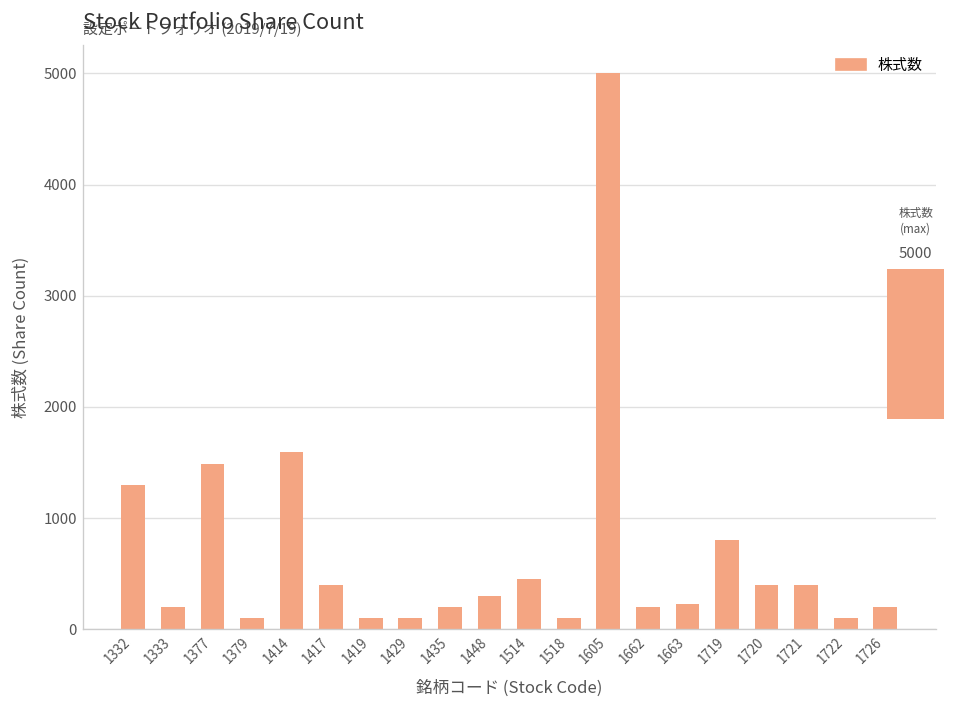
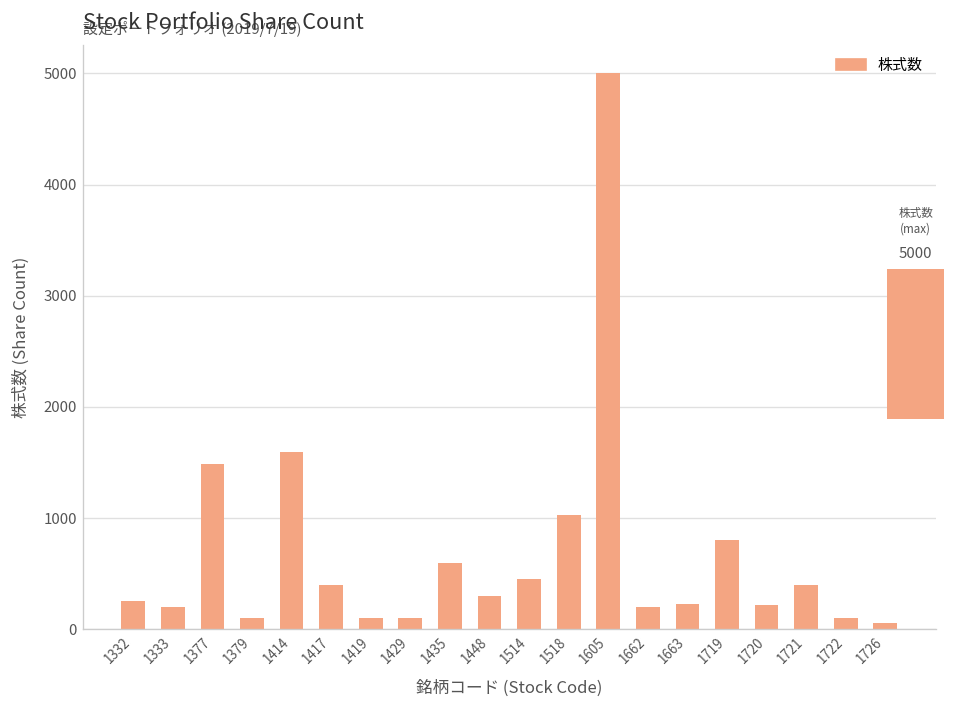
Stock Portfolio Share Count, 1332: 1300 -> 300
Stock Portfolio Share Count, 1435: 200 -> 600
Stock Portfolio Share Count, 1518: 100 -> 1000
Stock Portfolio Share Count, 1720: 400 -> 200
Stock Portfolio Share Count, 1726: 200 -> 100
